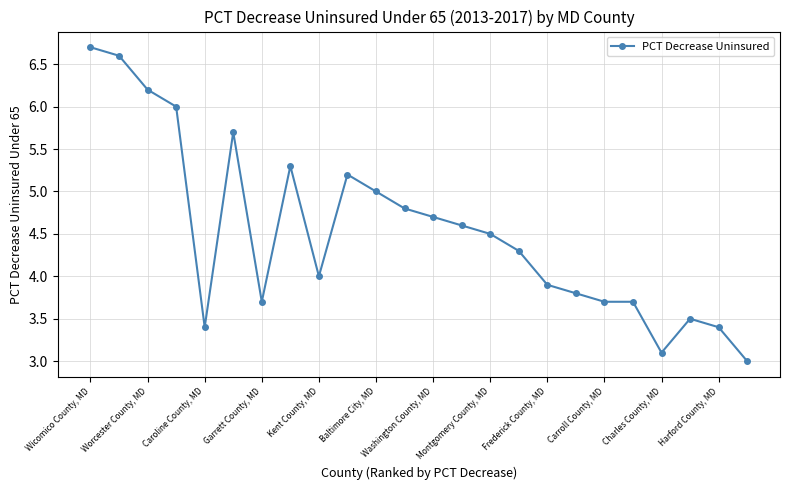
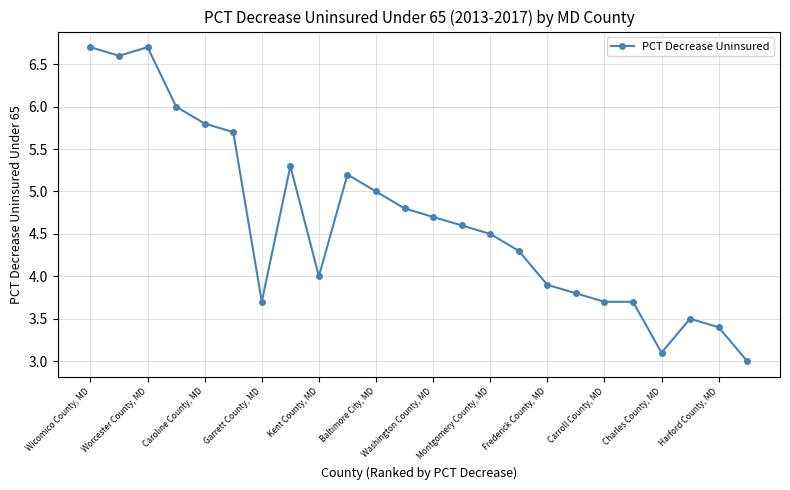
Worcester County, MD: 6.2 -> 6.7
Caroline County, MD: 3.4 -> 5.8
